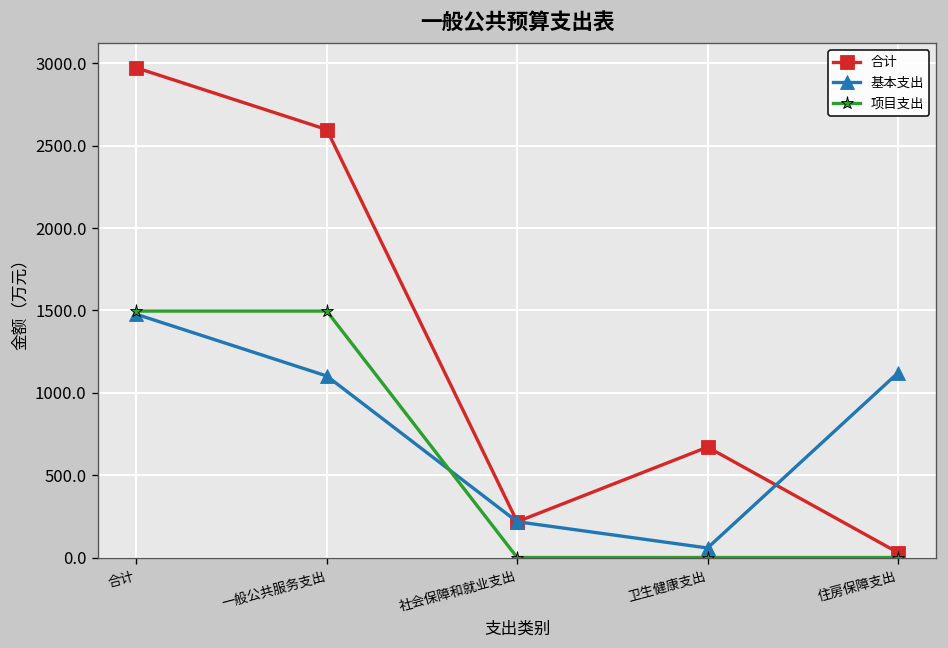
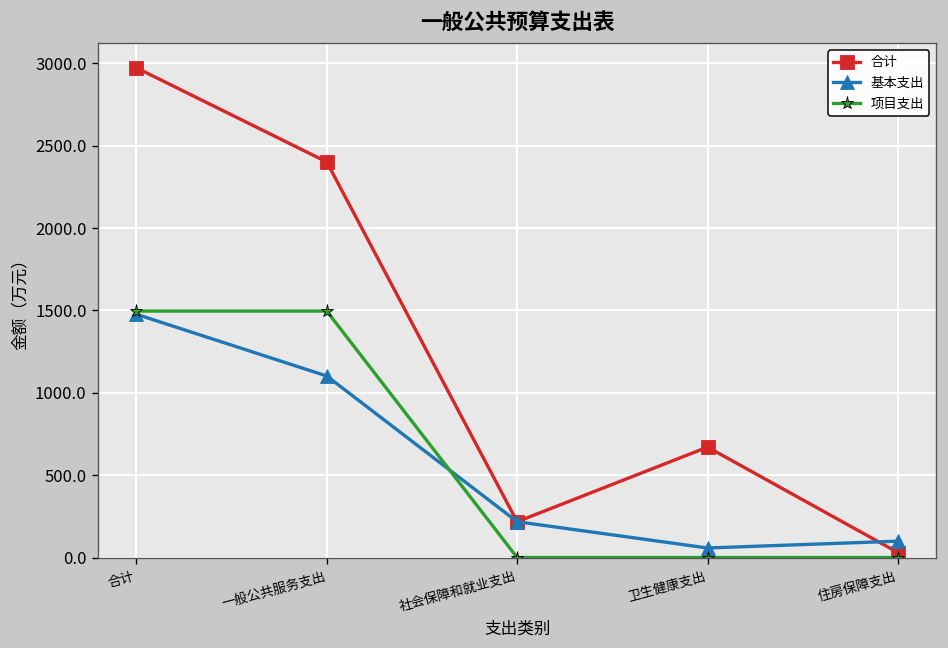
合计, 一般公共服务支出: 2600 -> 2400
基本支出, 住房保障支出: 1120 -> 100
